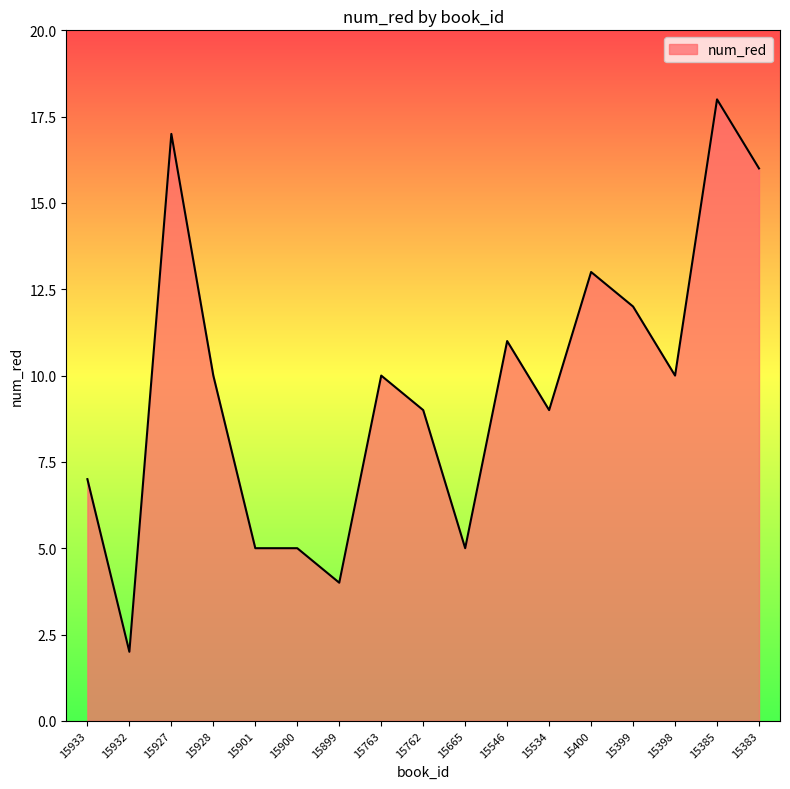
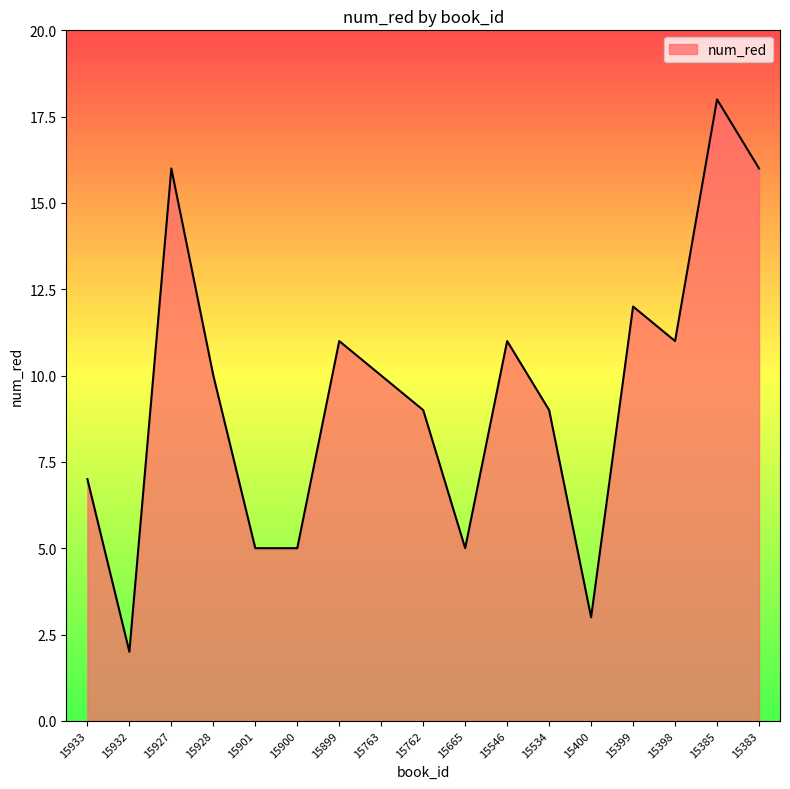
15927: 17 -> 16
15899: 4 -> 11
15400: 13 -> 3
15398: 10 -> 11
